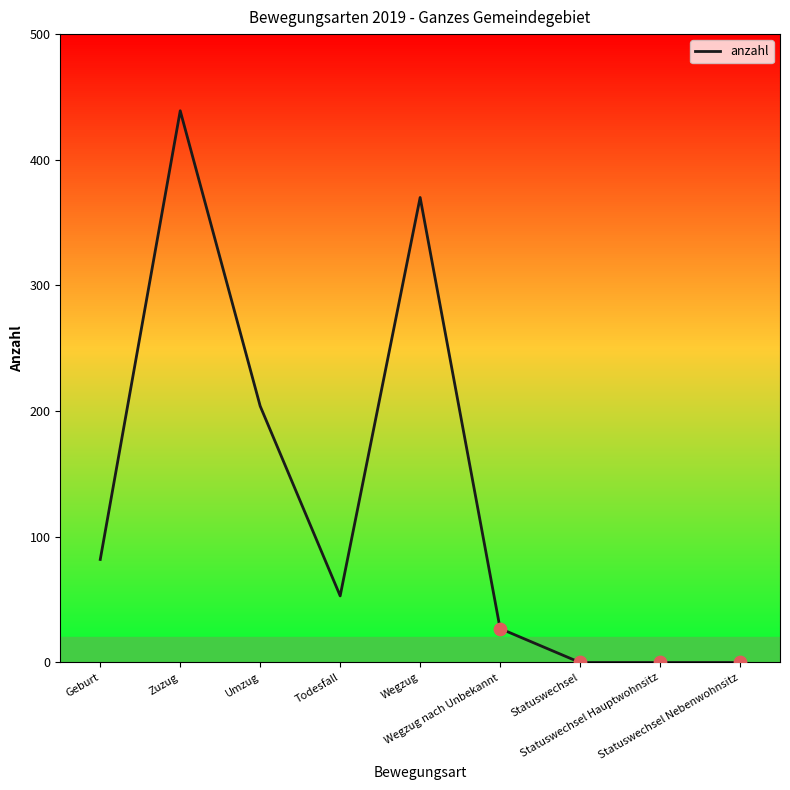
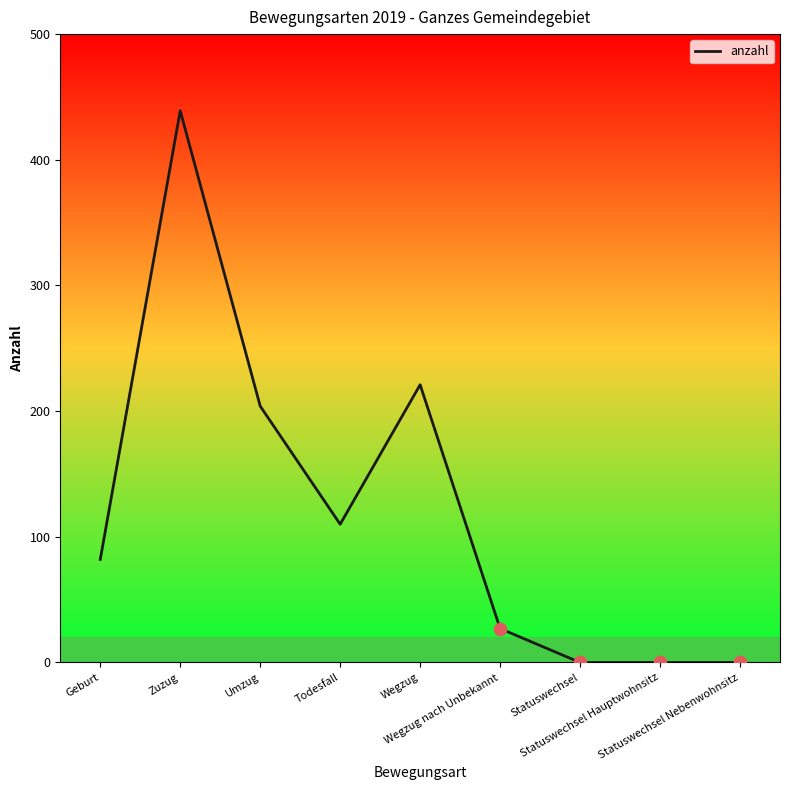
anzahl, Todesfall: 53 -> 110
anzahl, Wegzug: 370 -> 221
